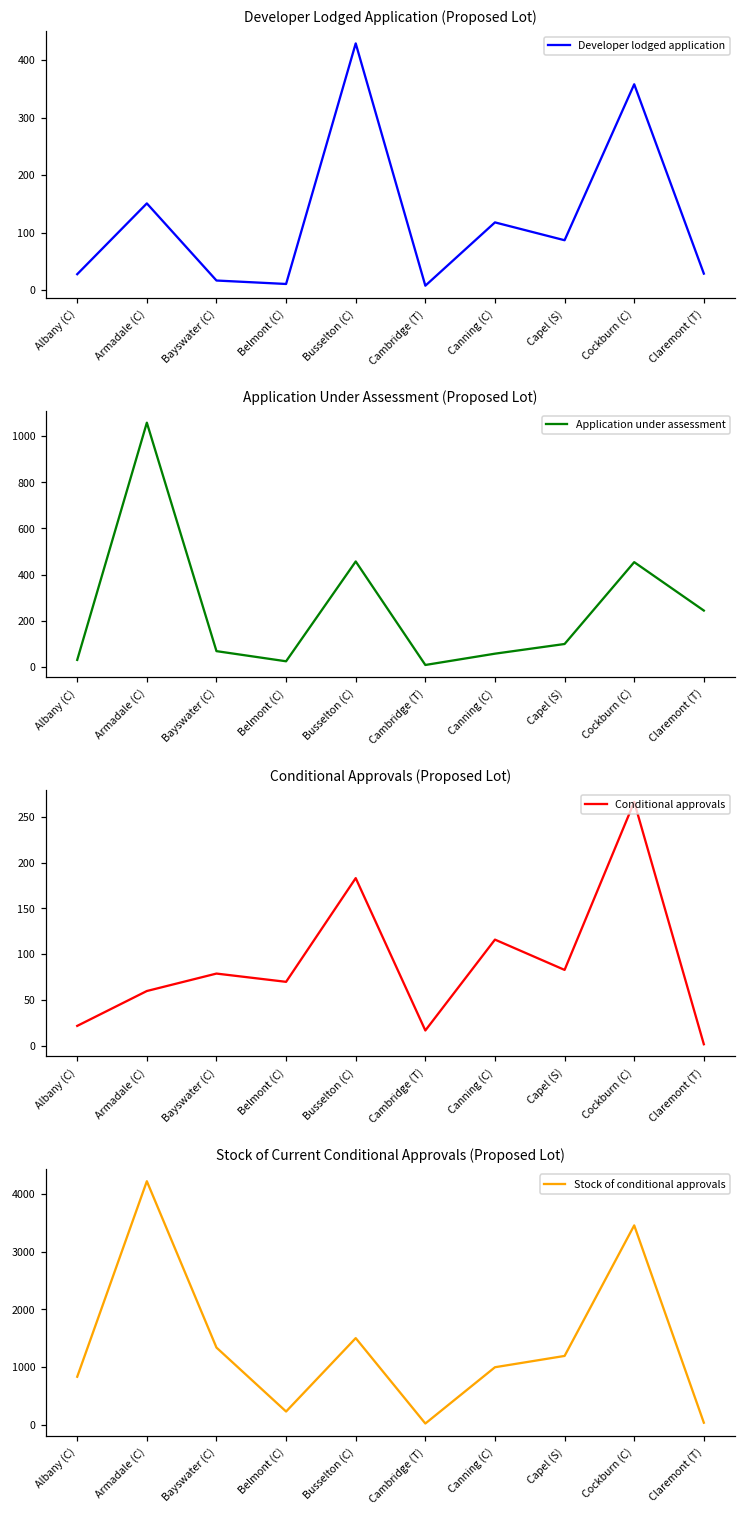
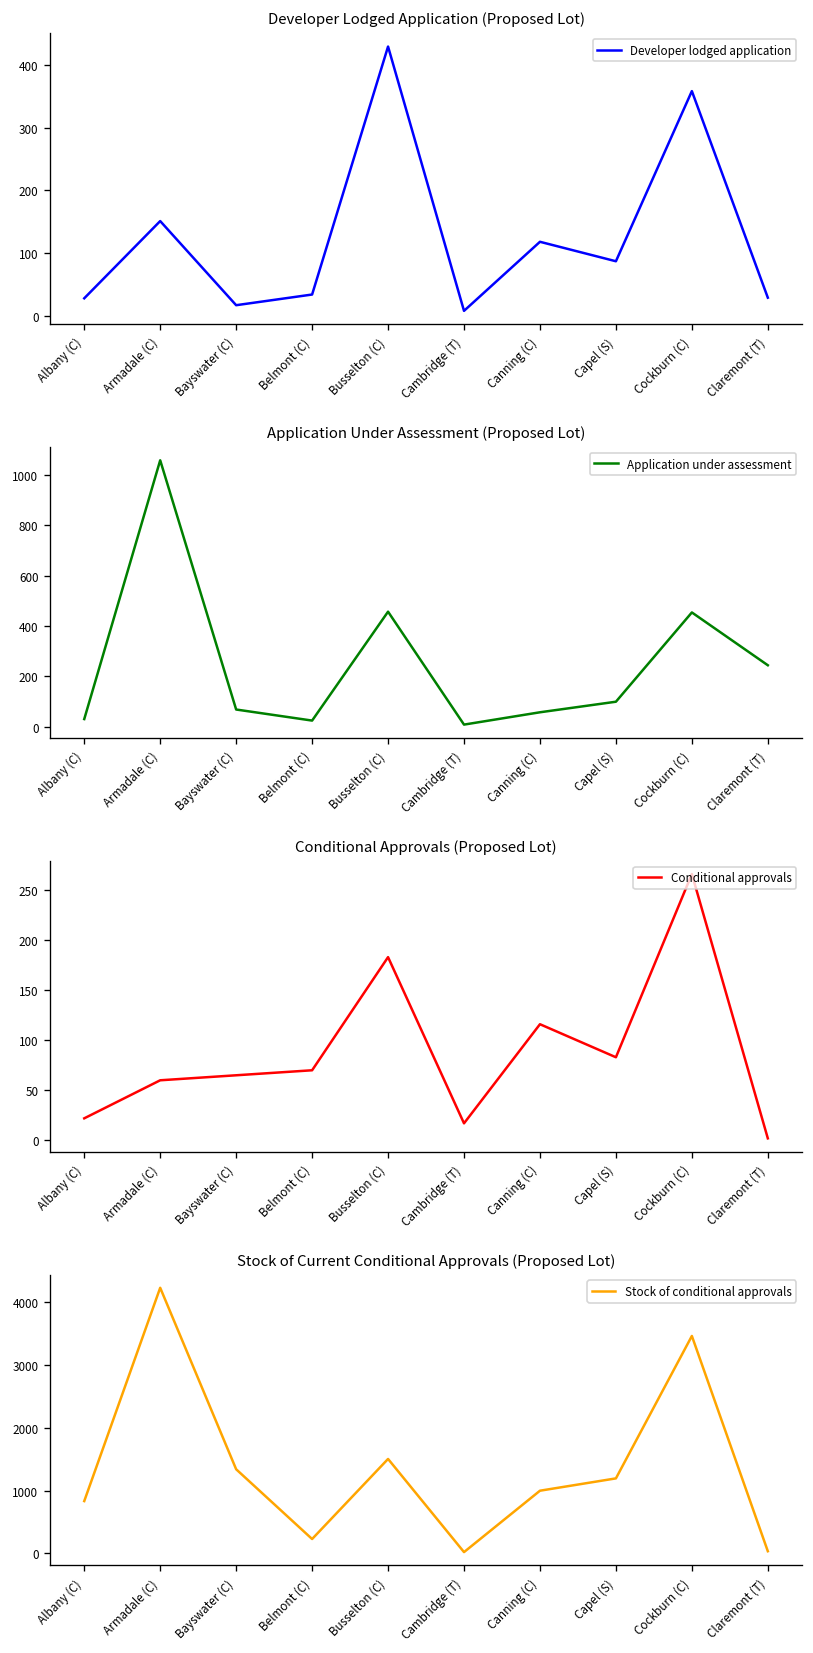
Developer Lodged Application (Proposed Lot), Belmont (C): 10 -> 30
Conditional Approvals (Proposed Lot), Bayswater (C): 80 -> 70
